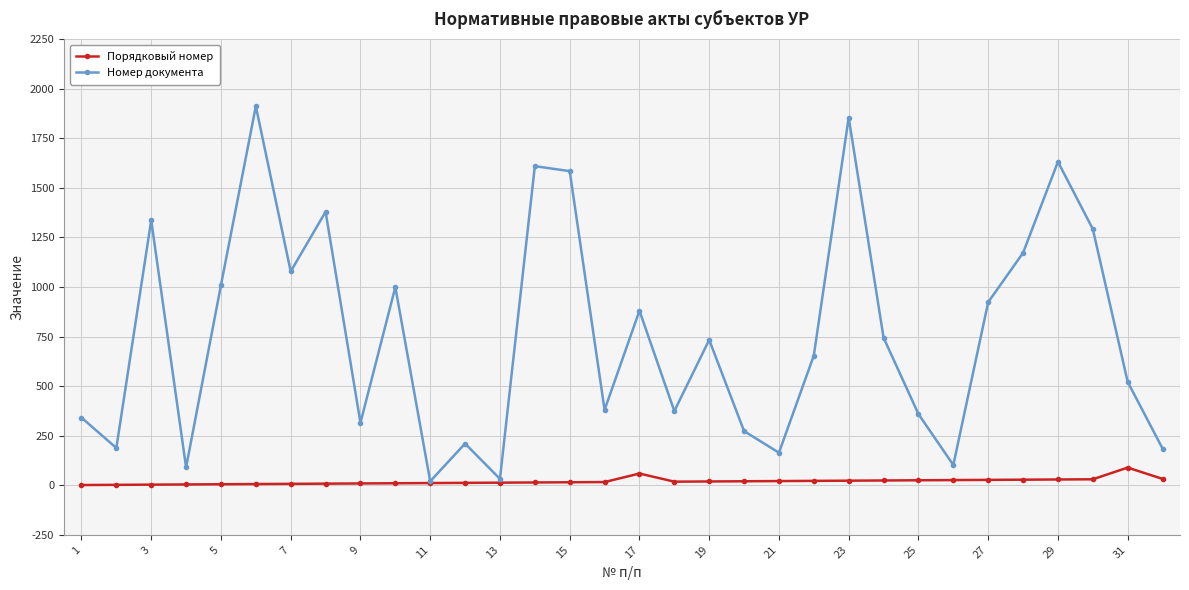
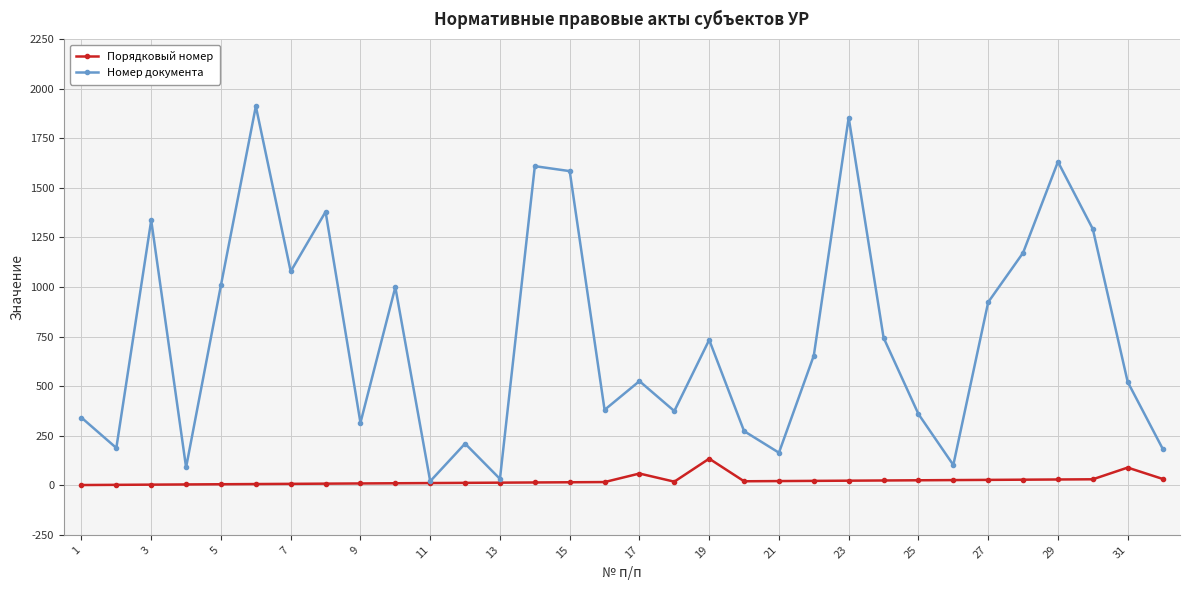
Номер документа, 17: 880 -> 530
Порядковый номер, 19: 20 -> 130
